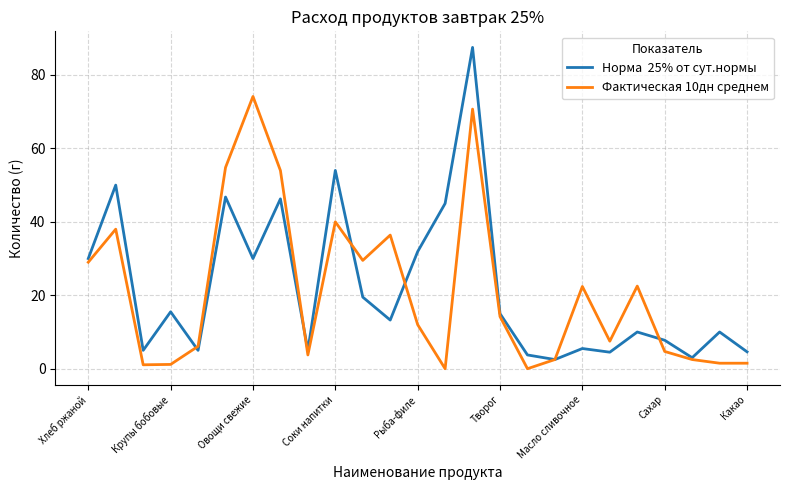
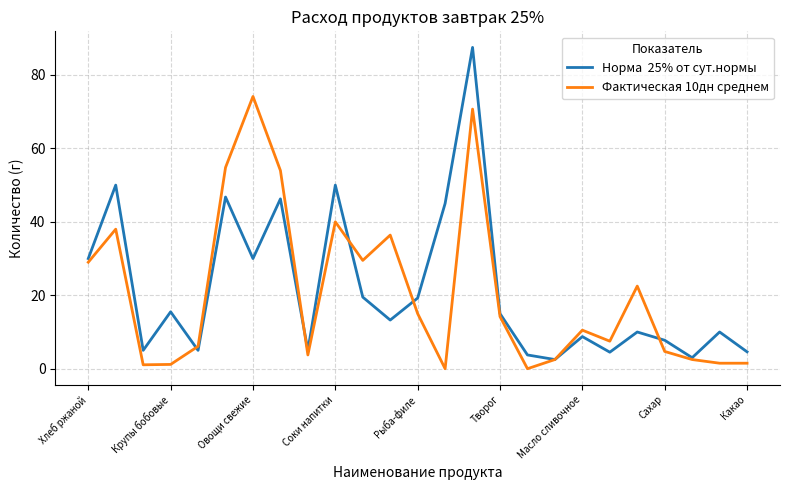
Норма 25% от сут.нормы, Соки напитки: 54 -> 50
Норма 25% от сут.нормы, Рыба-филе: 32 -> 19
Фактическая 10дн среднем, Рыба-филе: 12 -> 15
Норма 25% от сут.нормы, Масло сливочное: 6 -> 9
Фактическая 10дн среднем, Масло сливочное: 22 -> 11
